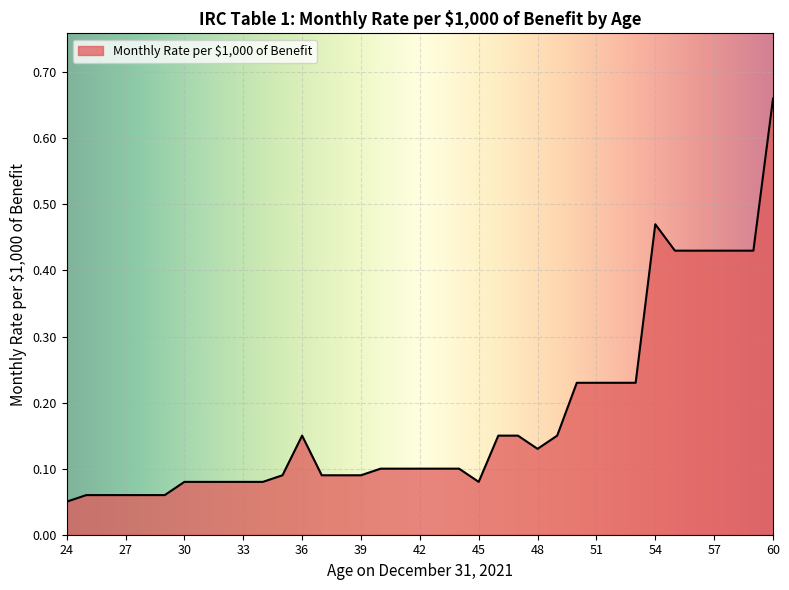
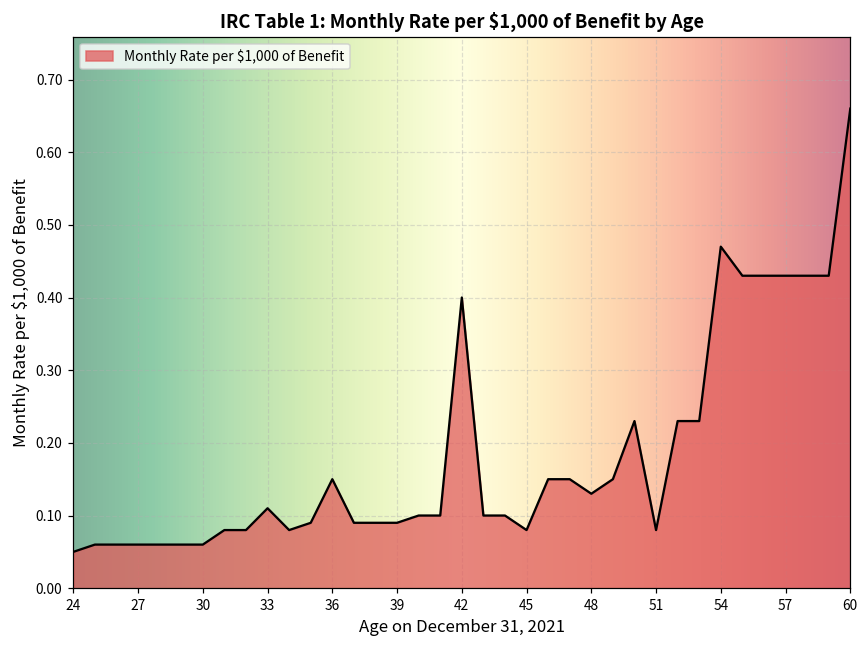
30: 0.08 -> 0.06
33: 0.08 -> 0.11
42: 0.1 -> 0.4
51: 0.23 -> 0.08
